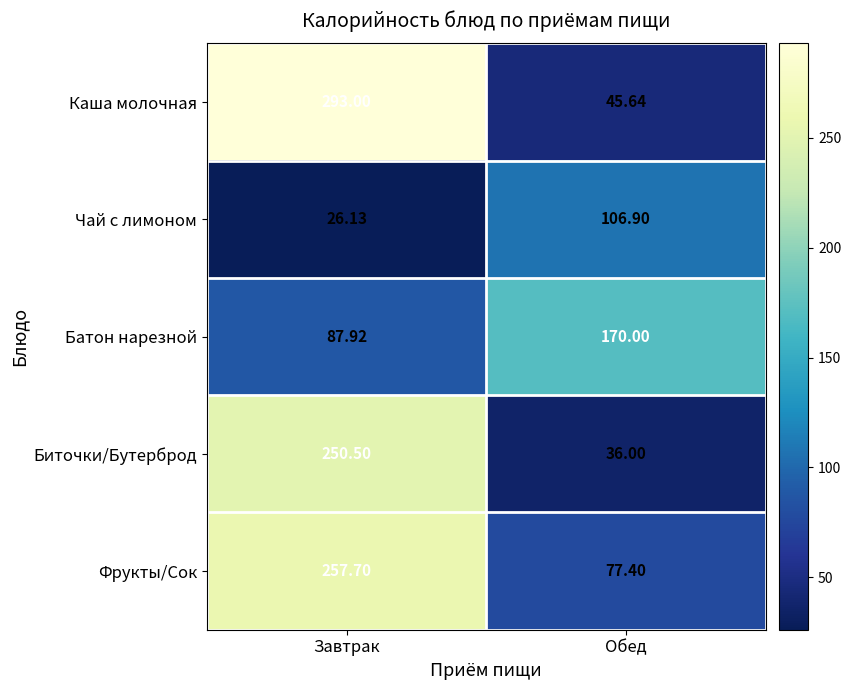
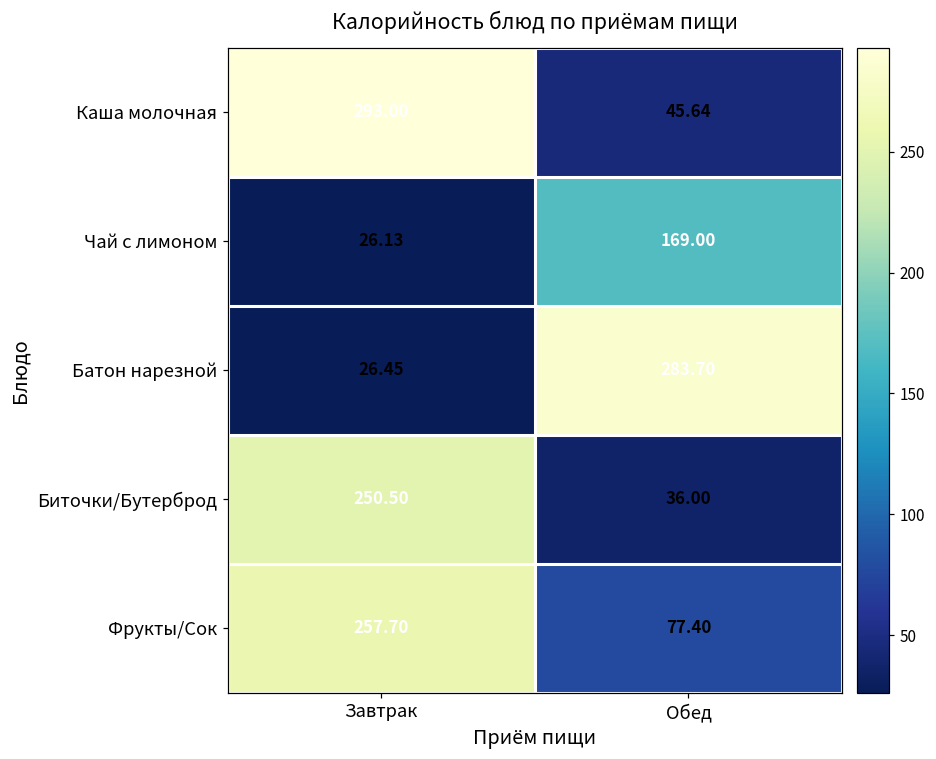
Чай с лимоном, Обед: 106.90 -> 169.00
Батон нарезной, Завтрак: 87.92 -> 26.45
Батон нарезной, Обед: 170.00 -> 283.70
